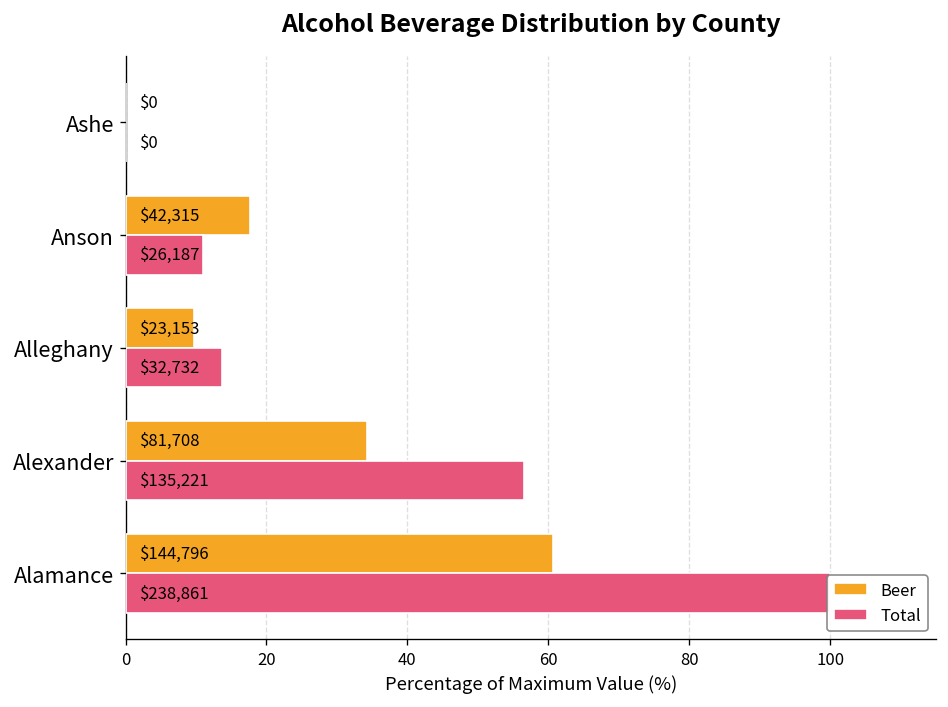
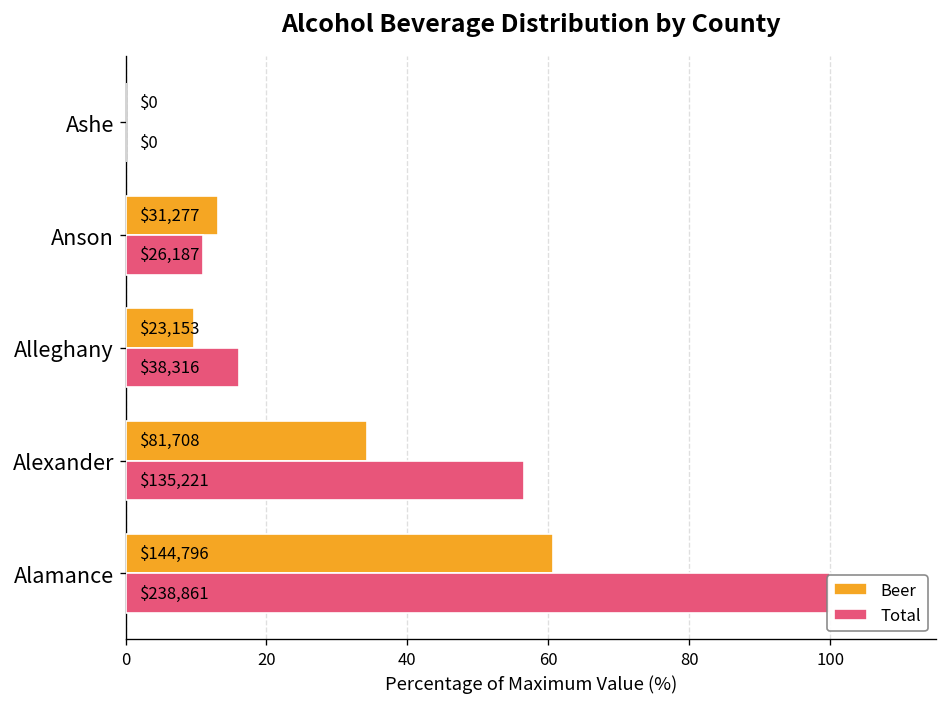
Beer, Anson: $42,315 -> $31,277
Total, Alleghany: $32,732 -> $38,316
